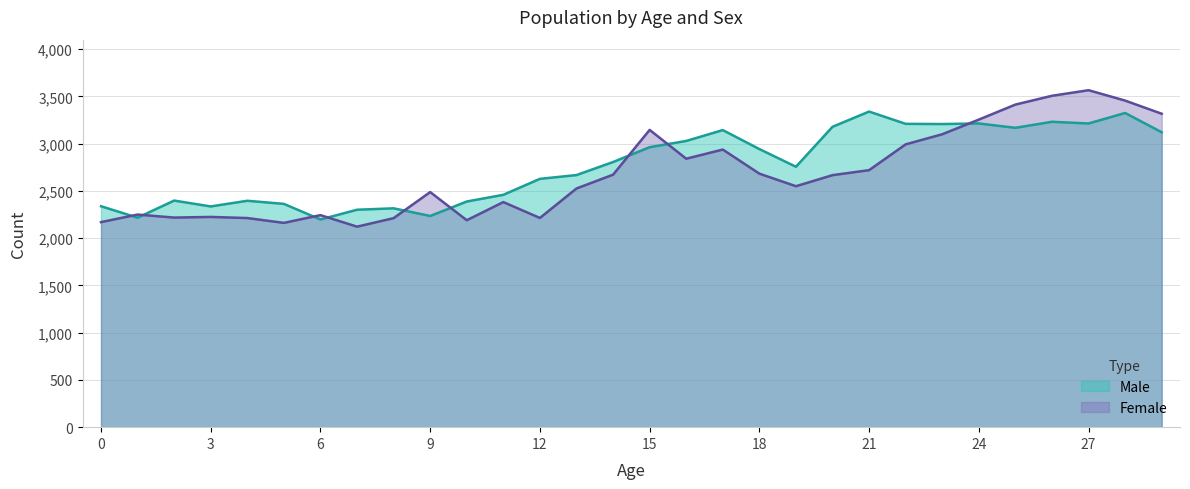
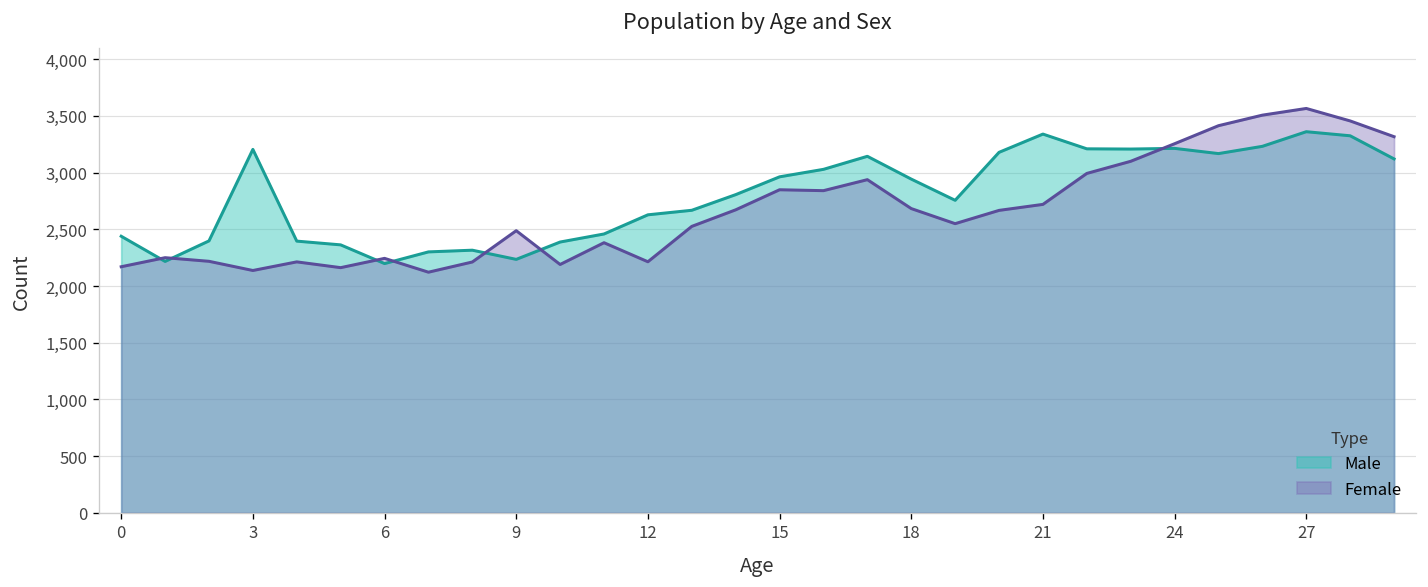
Male, 0: 2,300 -> 2,400
Male, 3: 2,300 -> 3,200
Female, 3: 2,200 -> 2,100
Female, 15: 3,100 -> 2,800
Male, 27: 3,200 -> 3,400
